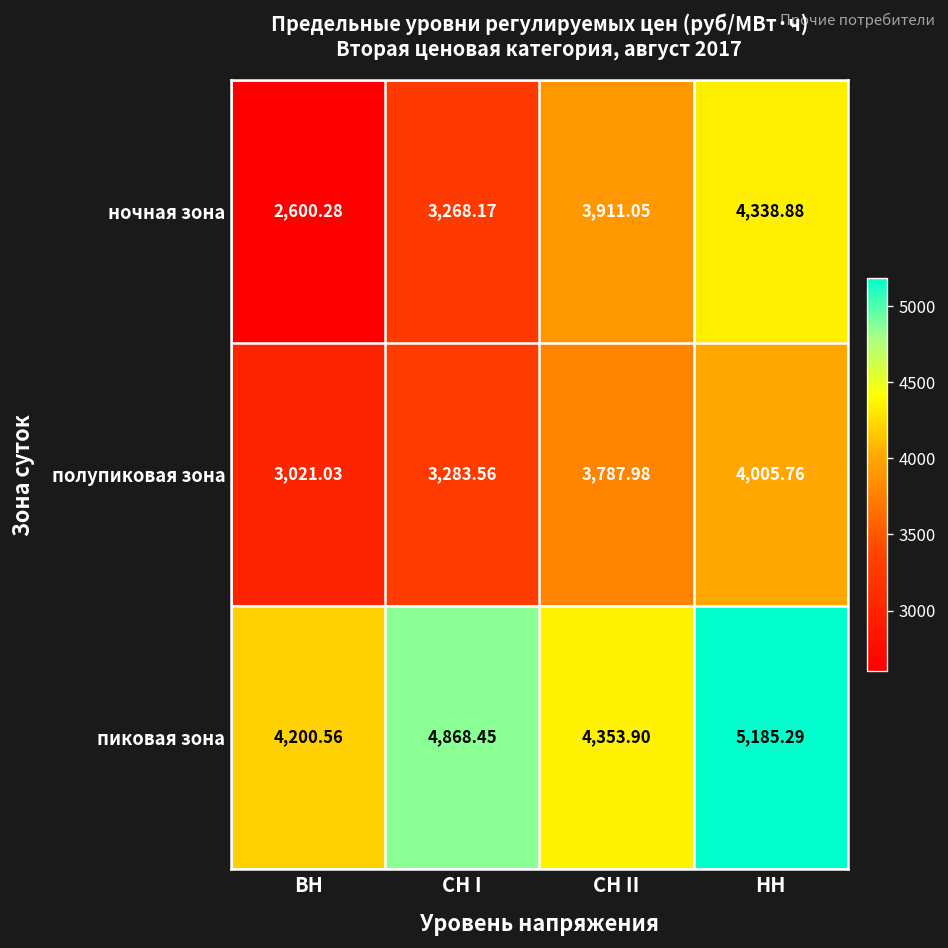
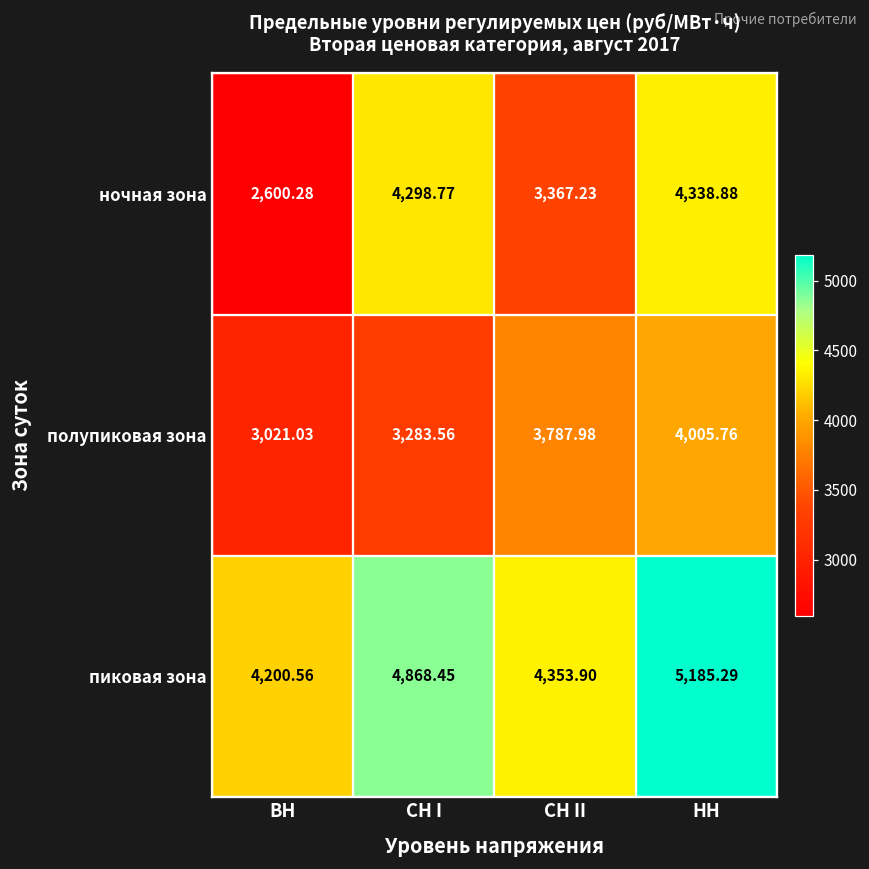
ночная зона, СН I: 3,268.17 -> 4,298.77
ночная зона, СН II: 3,911.05 -> 3,367.23
